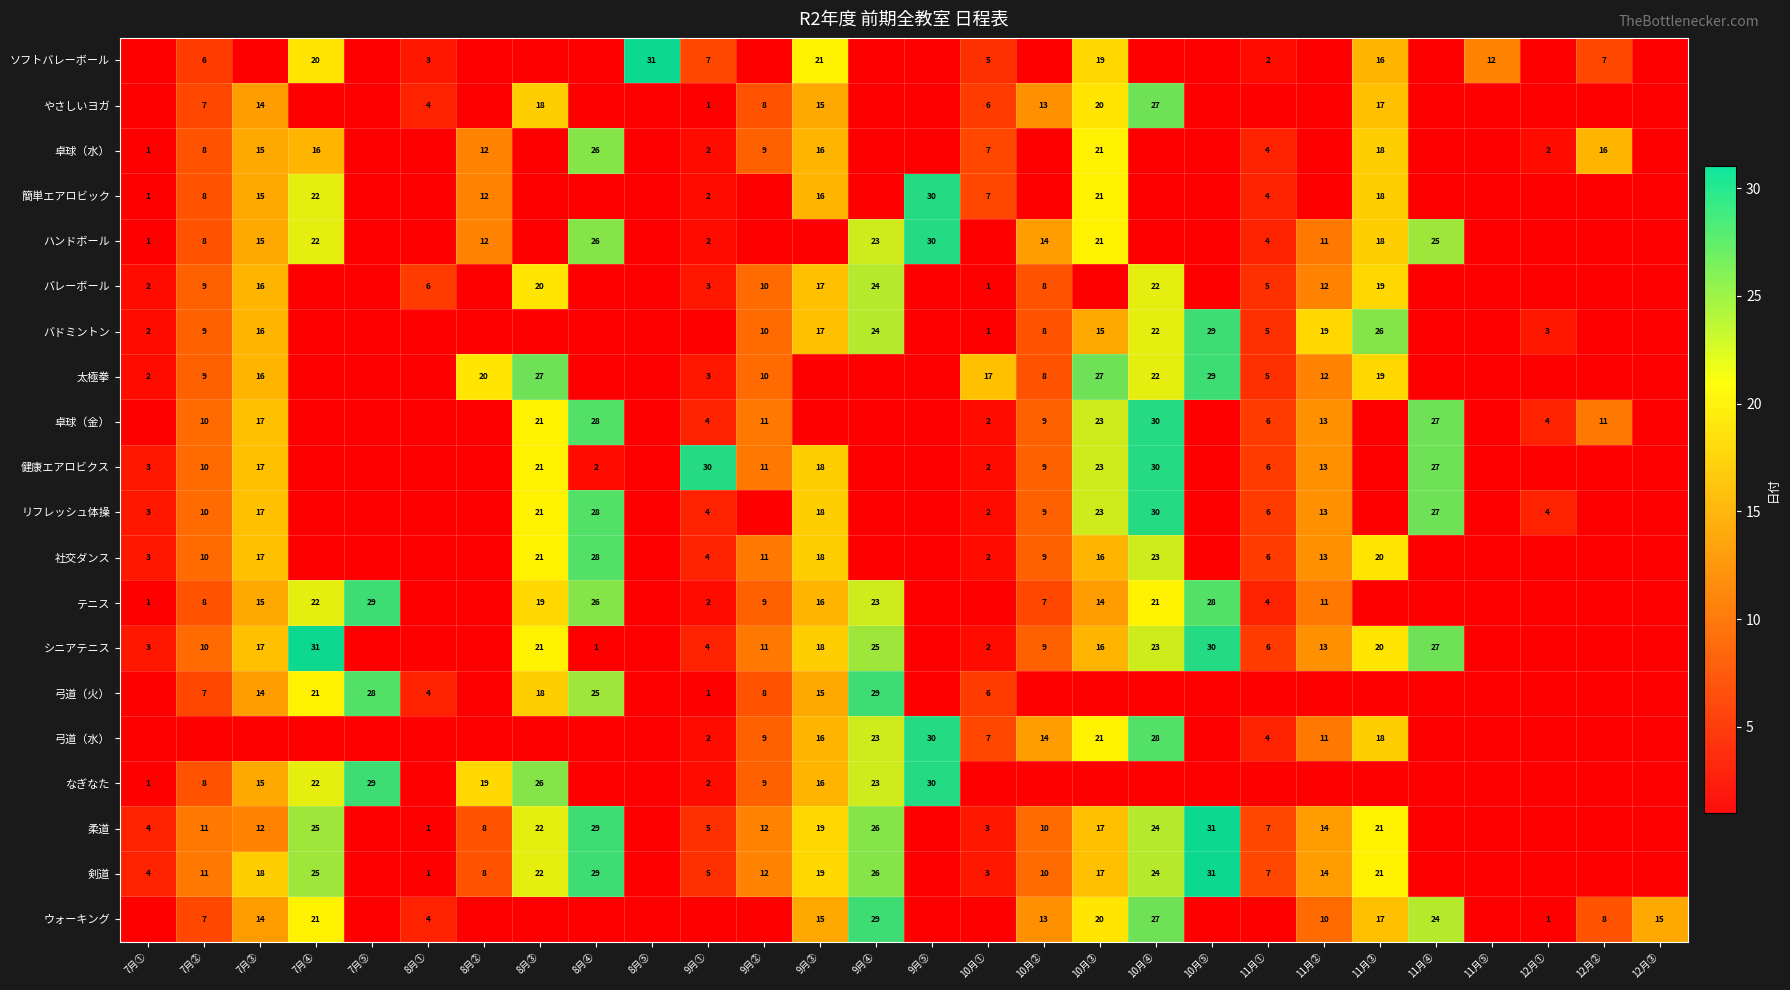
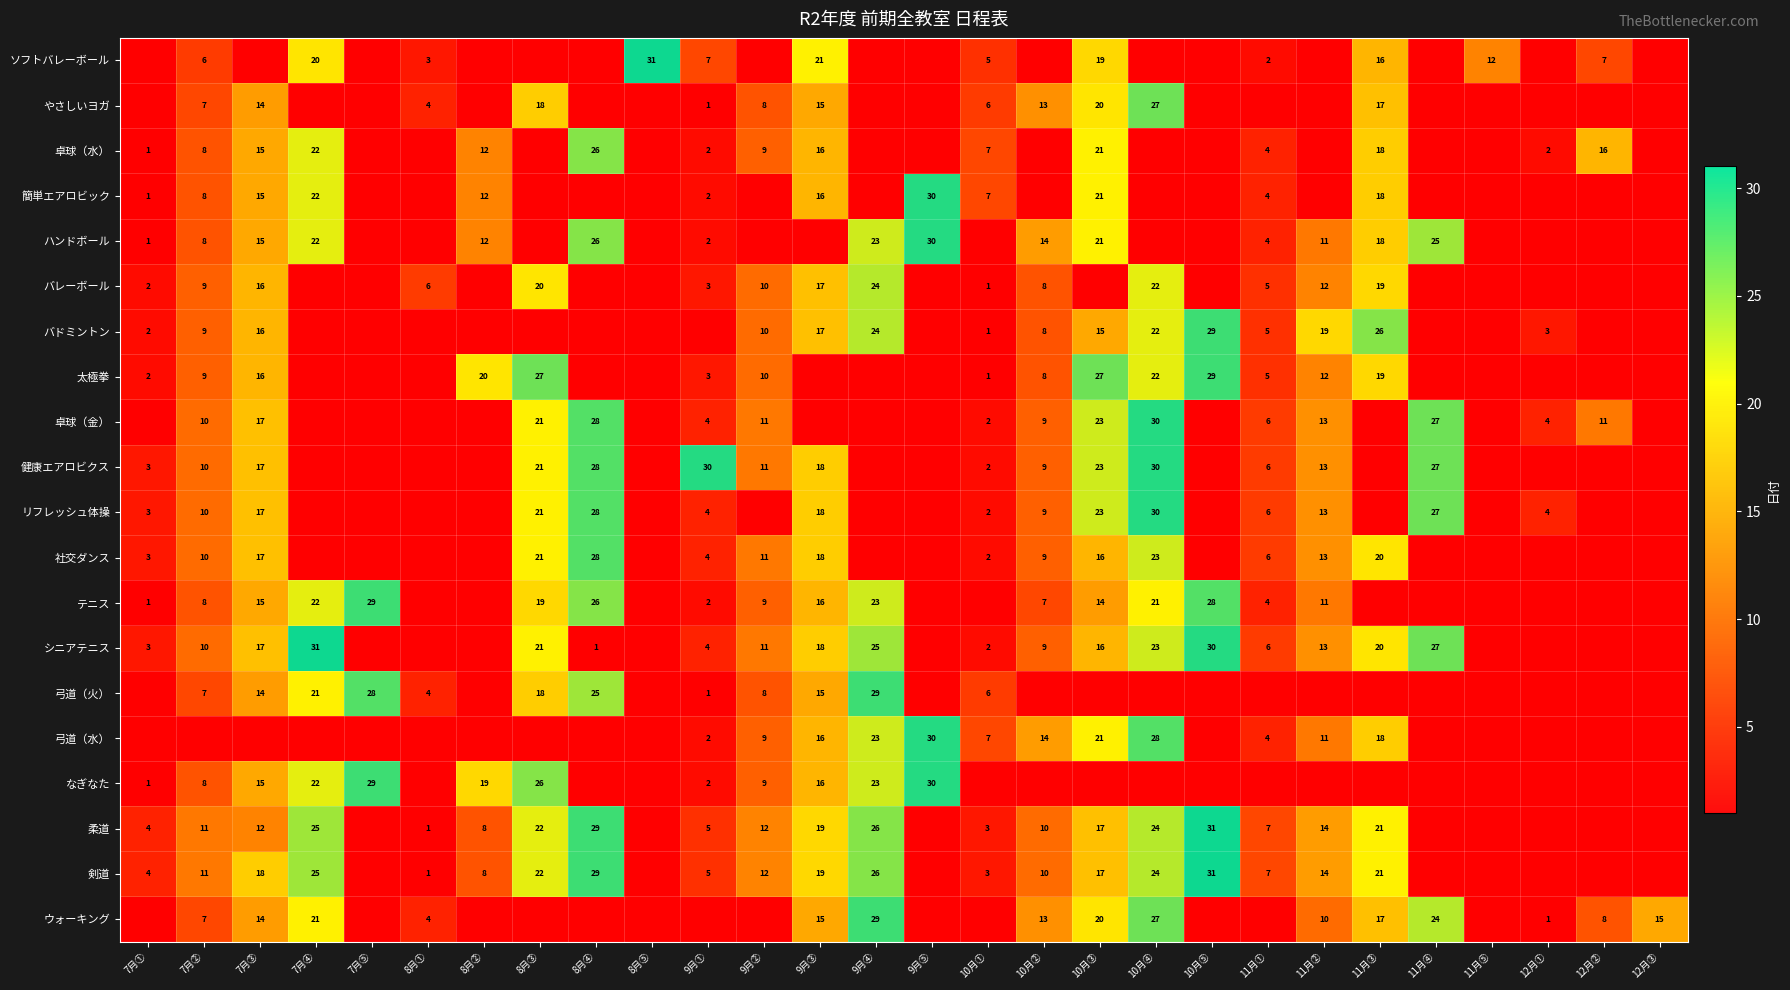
卓球（水）, 7月④: 16 -> 22
太極拳, 10月①: 17 -> 1
健康エアロビクス, 8月④: 2 -> 28
